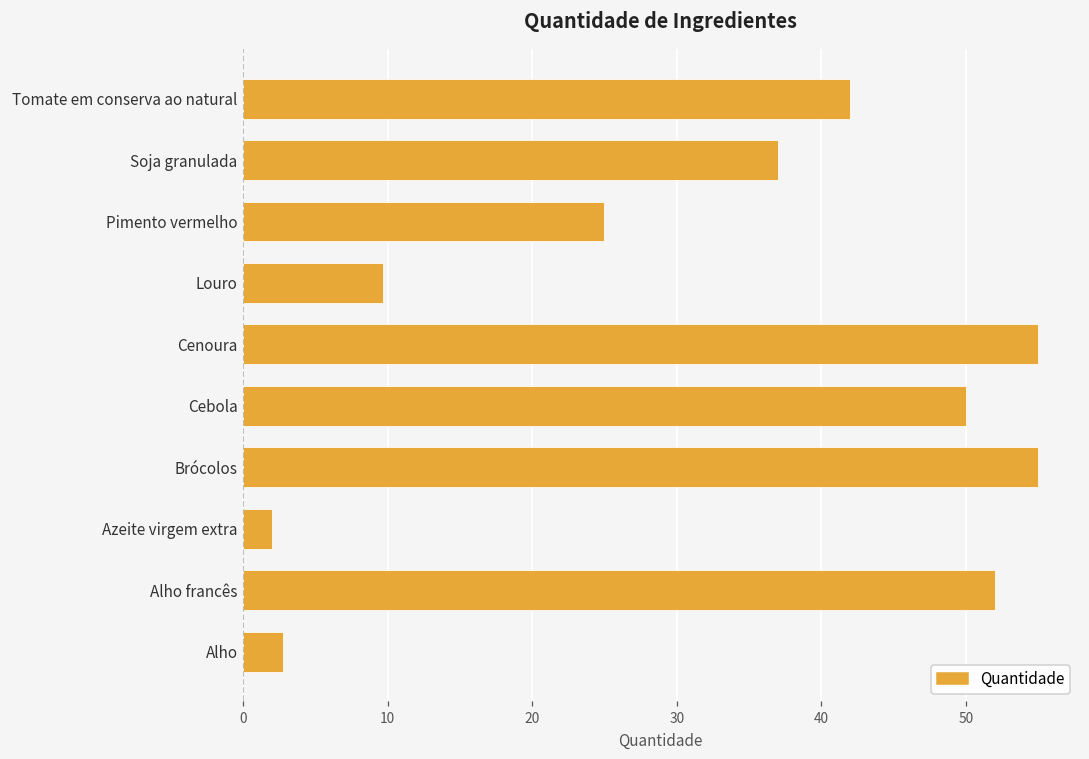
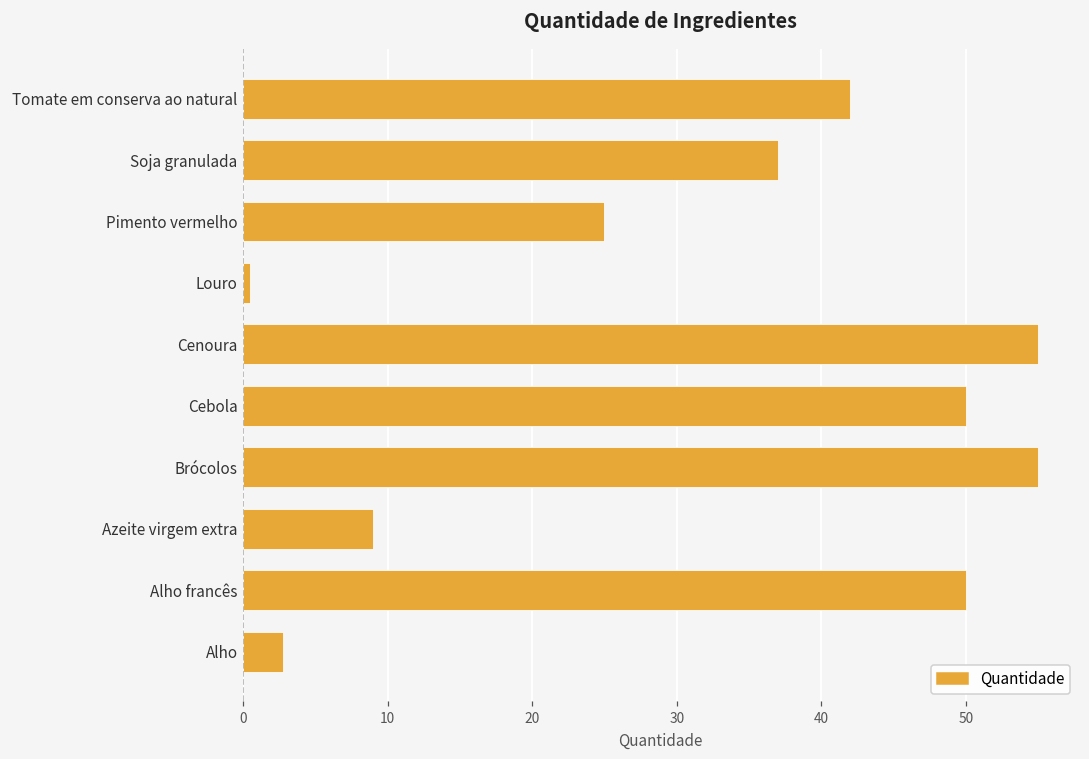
Louro: 9.7 -> 0.5
Azeite virgem extra: 2 -> 9
Alho francês: 52 -> 50
